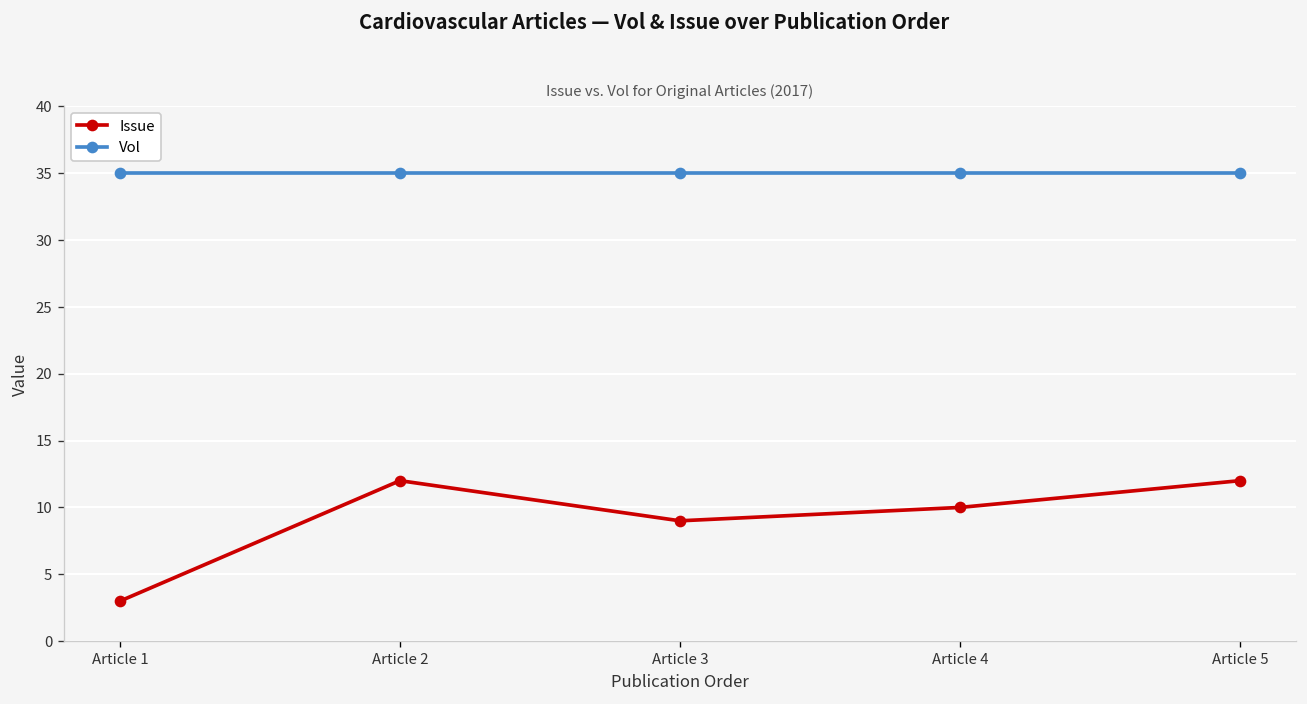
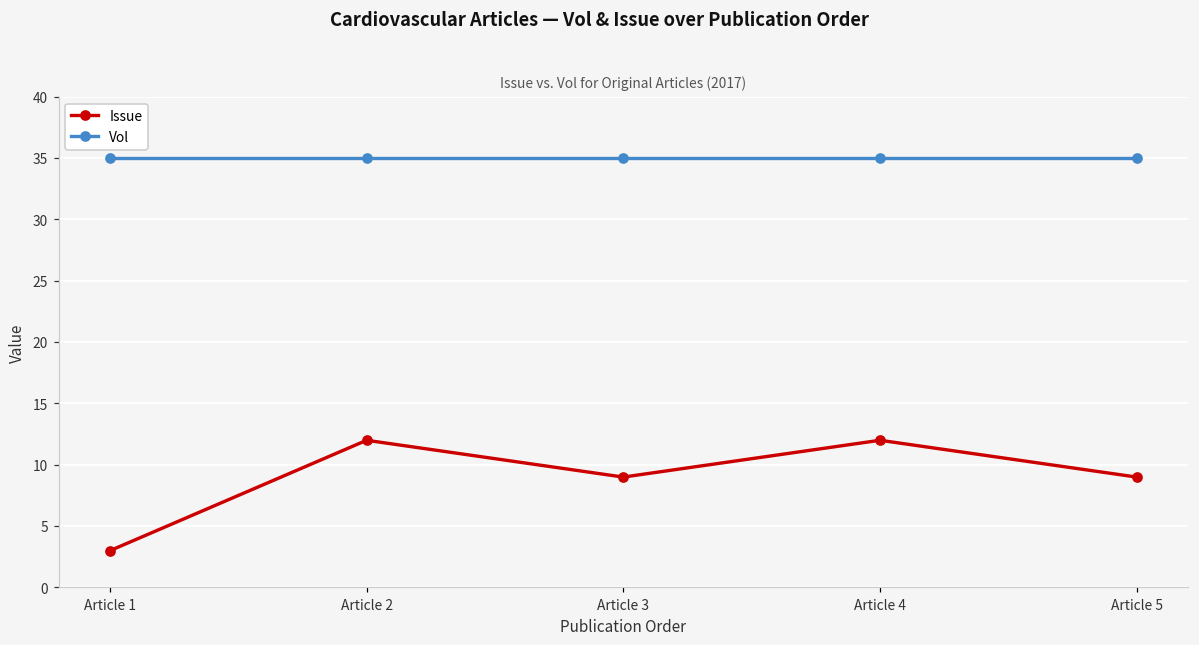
Issue, Article 4: 10 -> 12
Issue, Article 5: 12 -> 9
